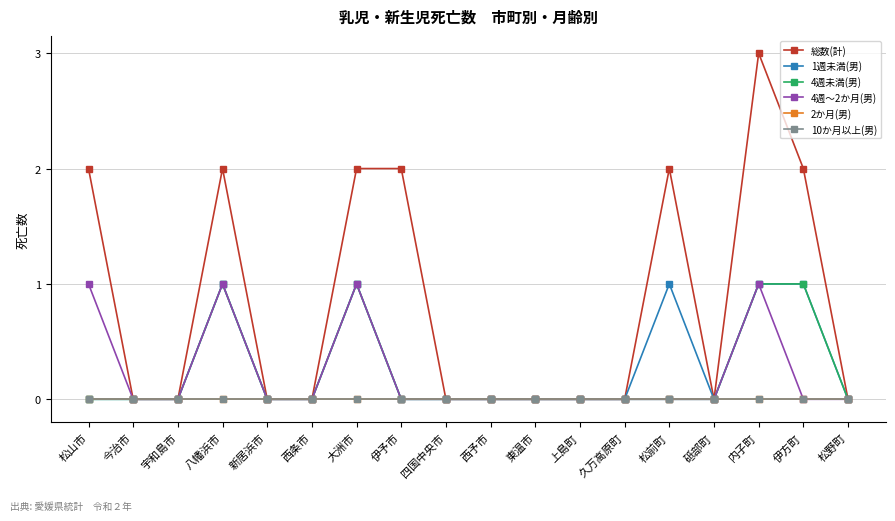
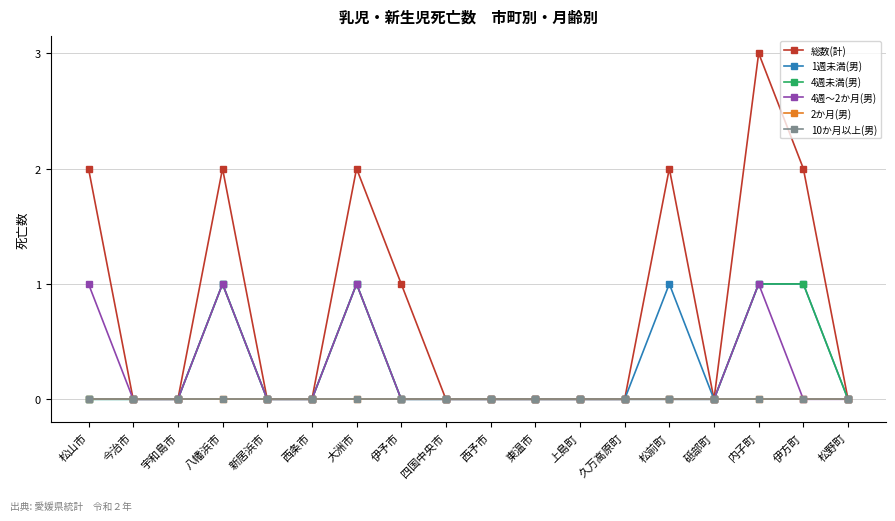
総数(計), 伊予市: 2 -> 1
